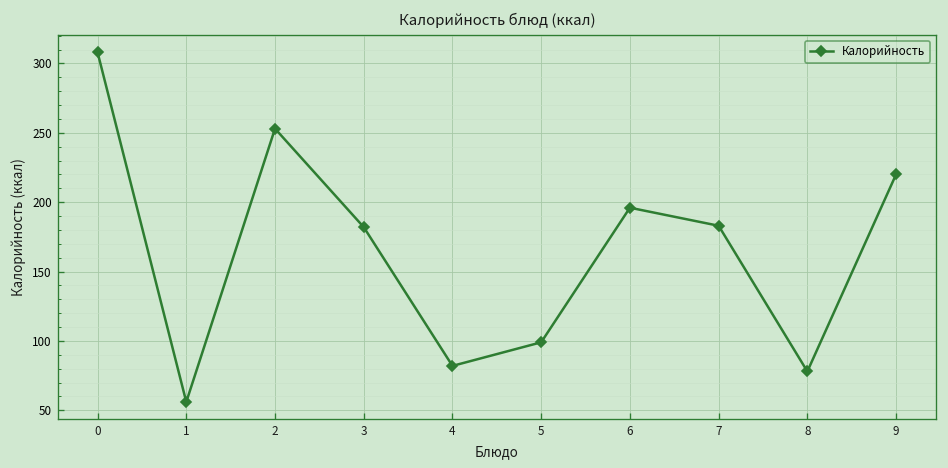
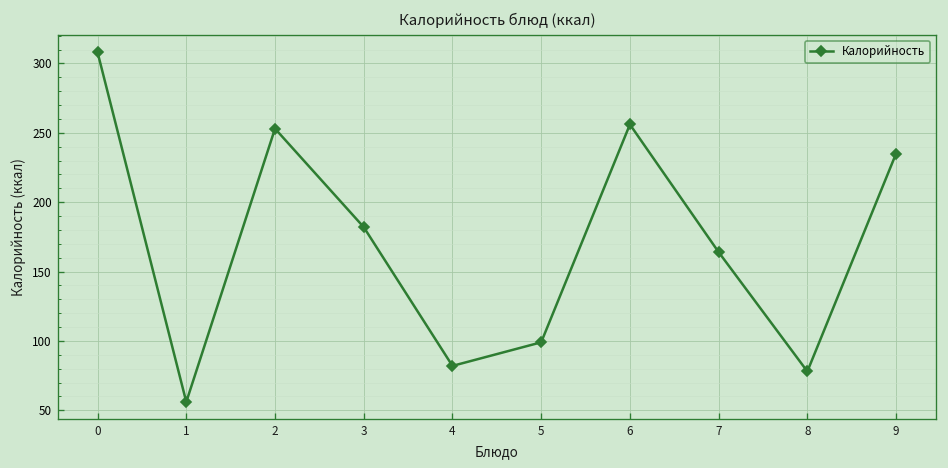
6: 196 -> 256
7: 183 -> 164
9: 220 -> 235
